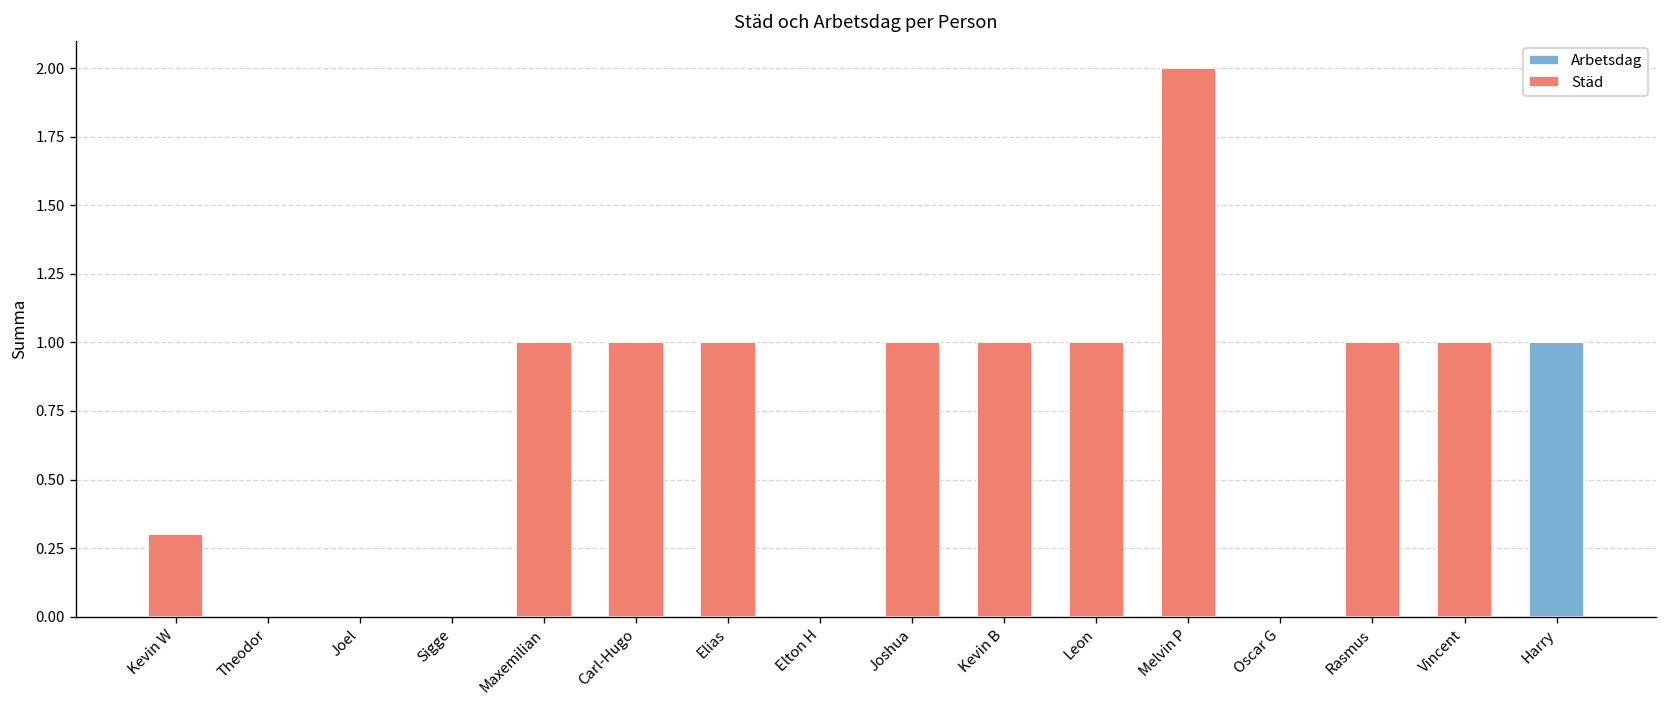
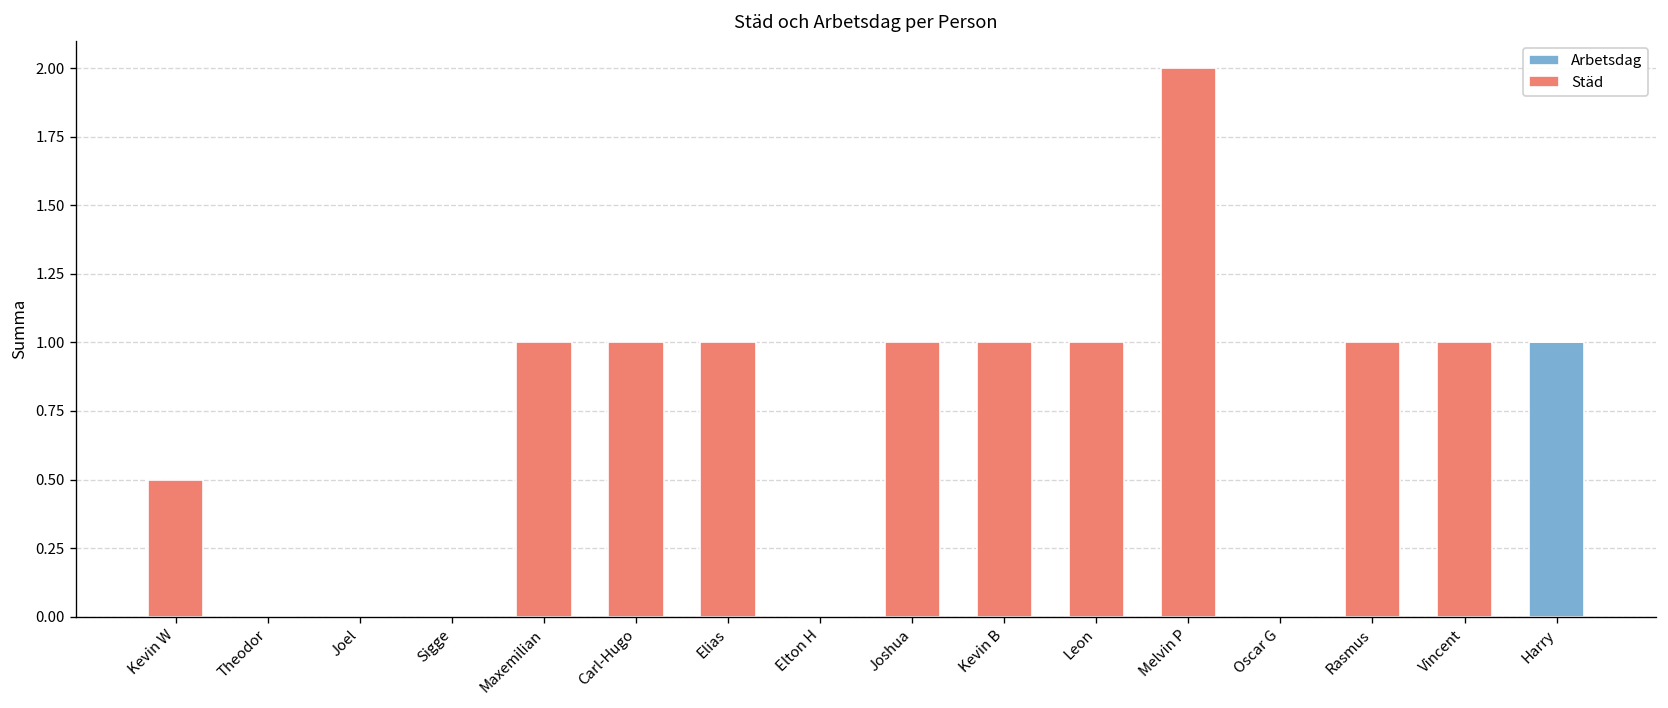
Städ, Kevin W: 0.3 -> 0.5
